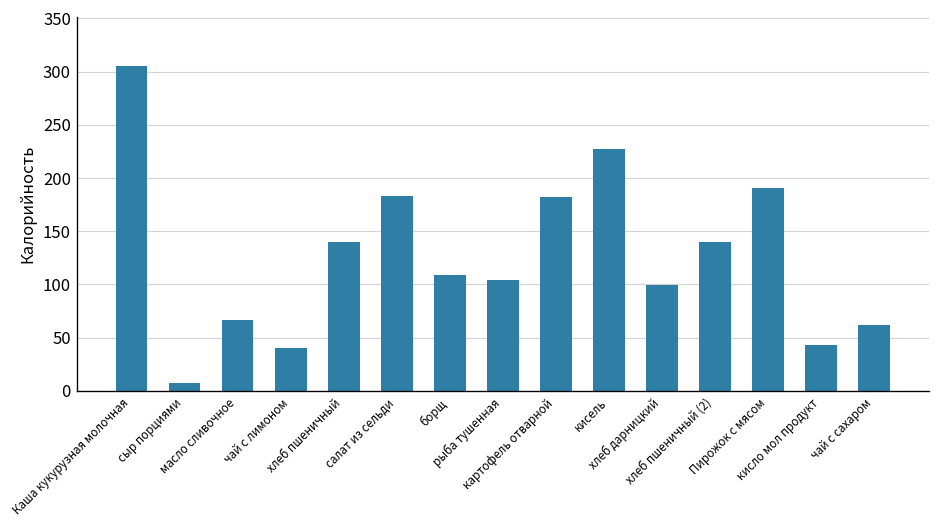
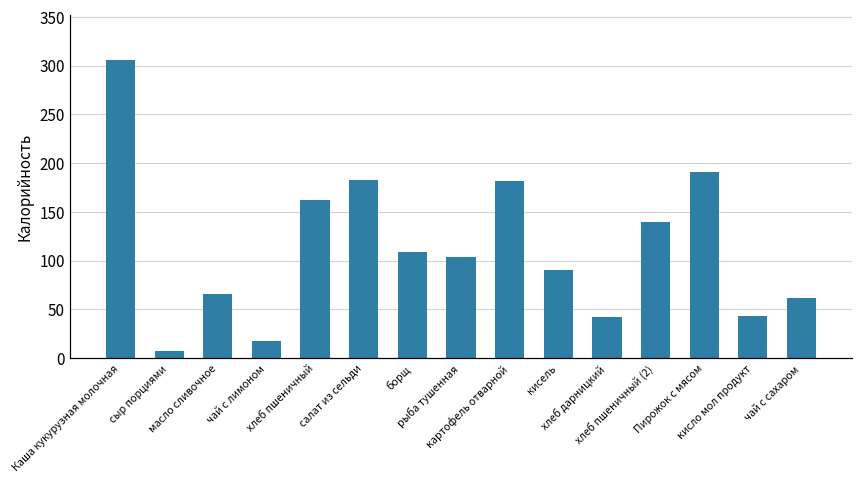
чай с лимоном: 40 -> 20
хлеб пшеничный: 140 -> 160
кисель: 230 -> 90
хлеб дарницкий: 100 -> 40
